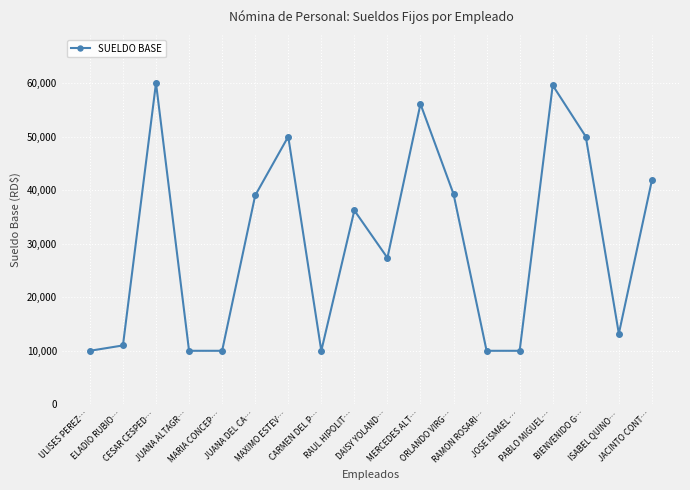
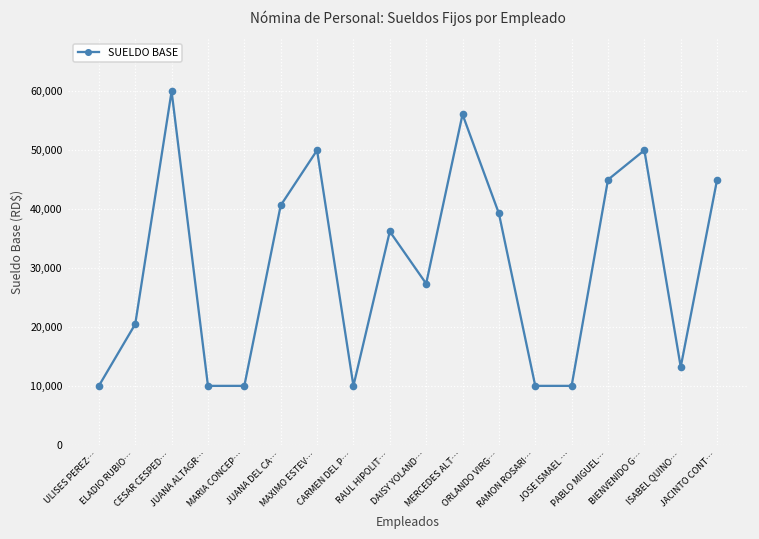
ELADIO RUBIO…: 11,000 -> 20,000
JUANA DEL CA…: 39,000 -> 41,000
PABLO MIGUEL…: 60,000 -> 45,000
JACINTO CONT…: 42,000 -> 45,000
